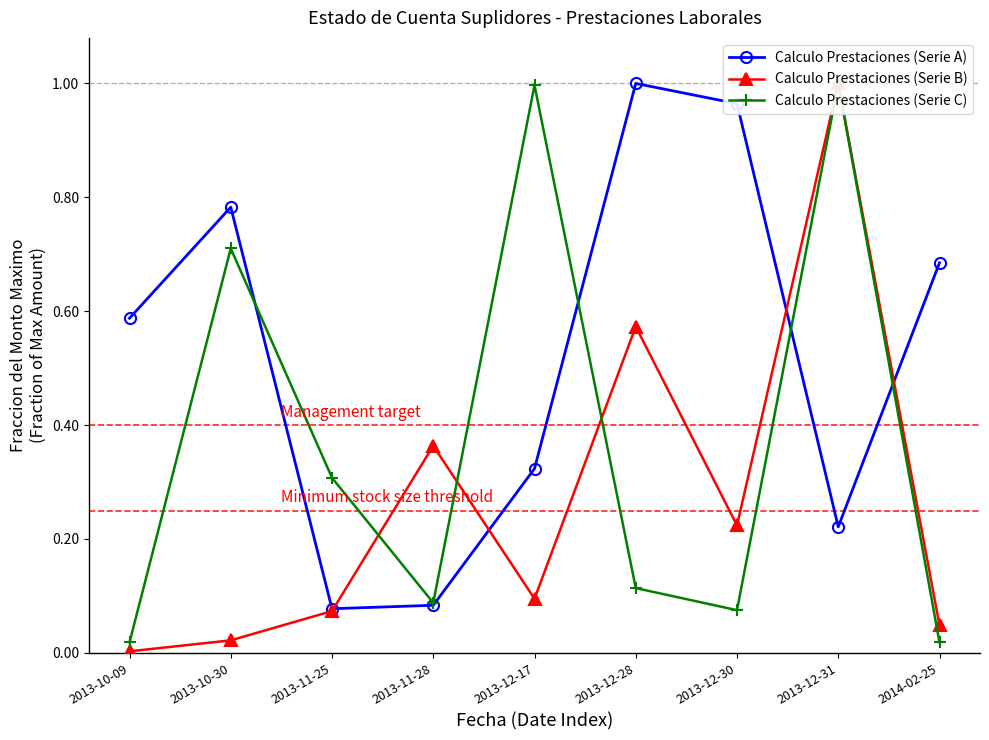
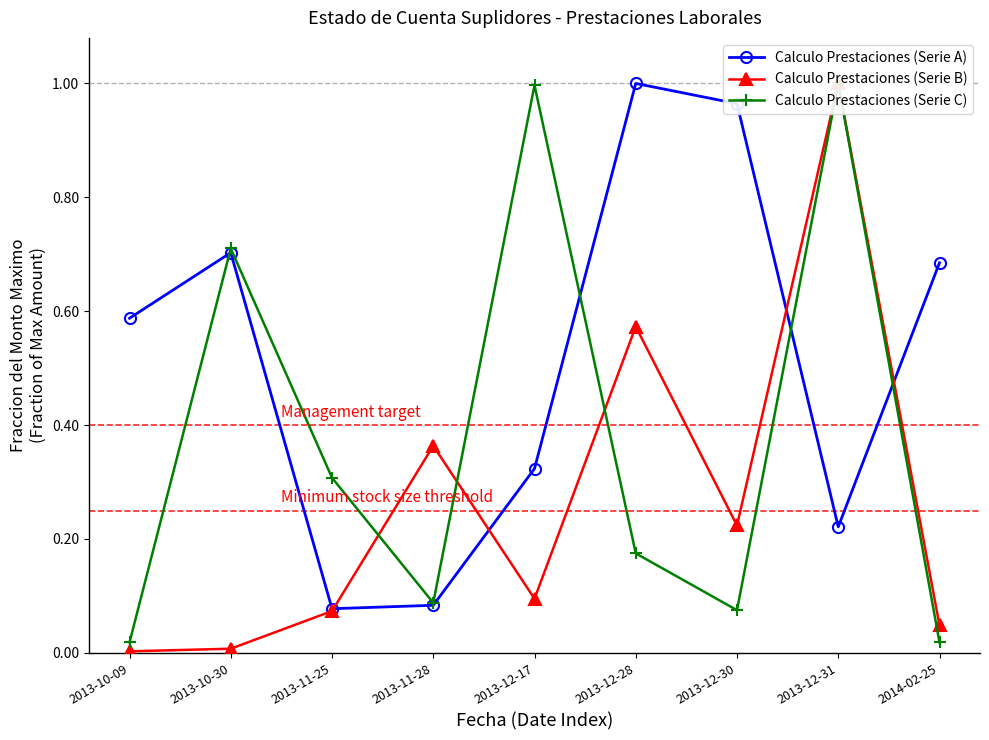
Calculo Prestaciones (Serie A), 2013-10-30: 0.78 -> 0.70
Calculo Prestaciones (Serie B), 2013-10-30: 0.02 -> 0.01
Calculo Prestaciones (Serie C), 2013-12-28: 0.11 -> 0.17
